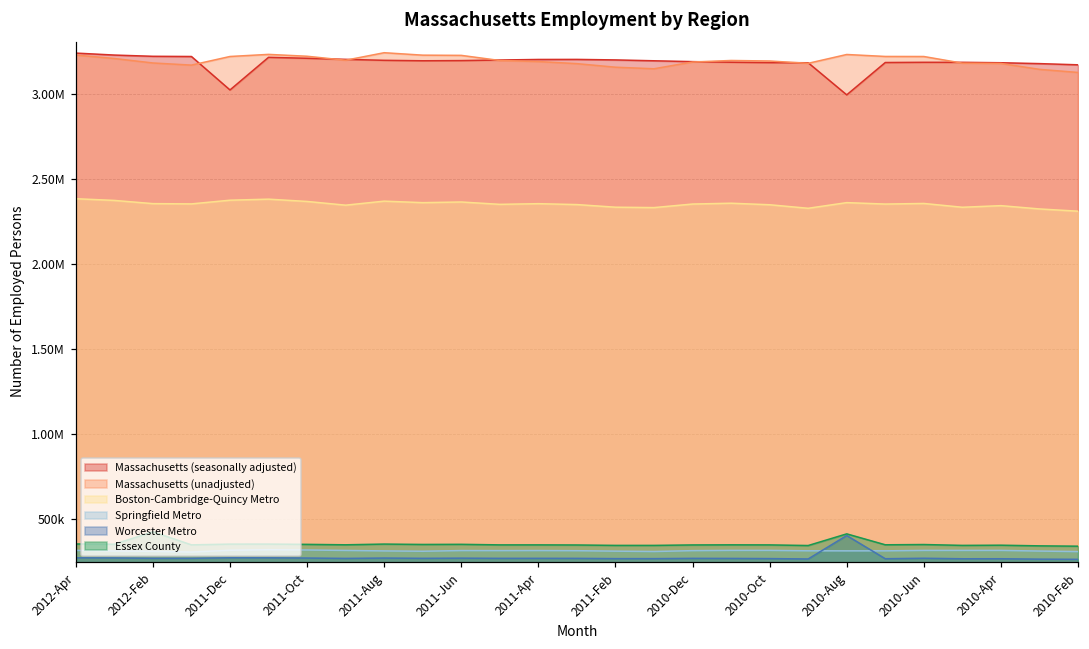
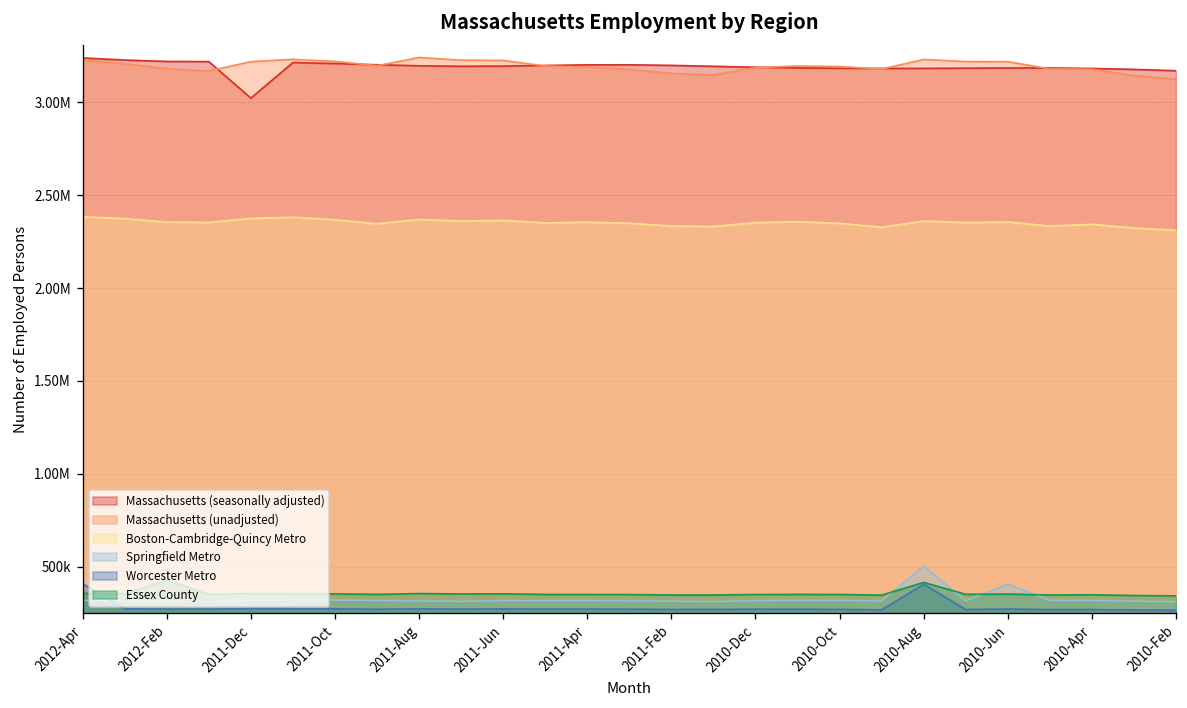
Worcester Metro, 2012-Apr: 270000 -> 410000
Massachusetts (seasonally adjusted), 2010-Aug: 2990000 -> 3180000
Springfield Metro, 2010-Aug: 320000 -> 500000
Springfield Metro, 2010-Jun: 320000 -> 410000
